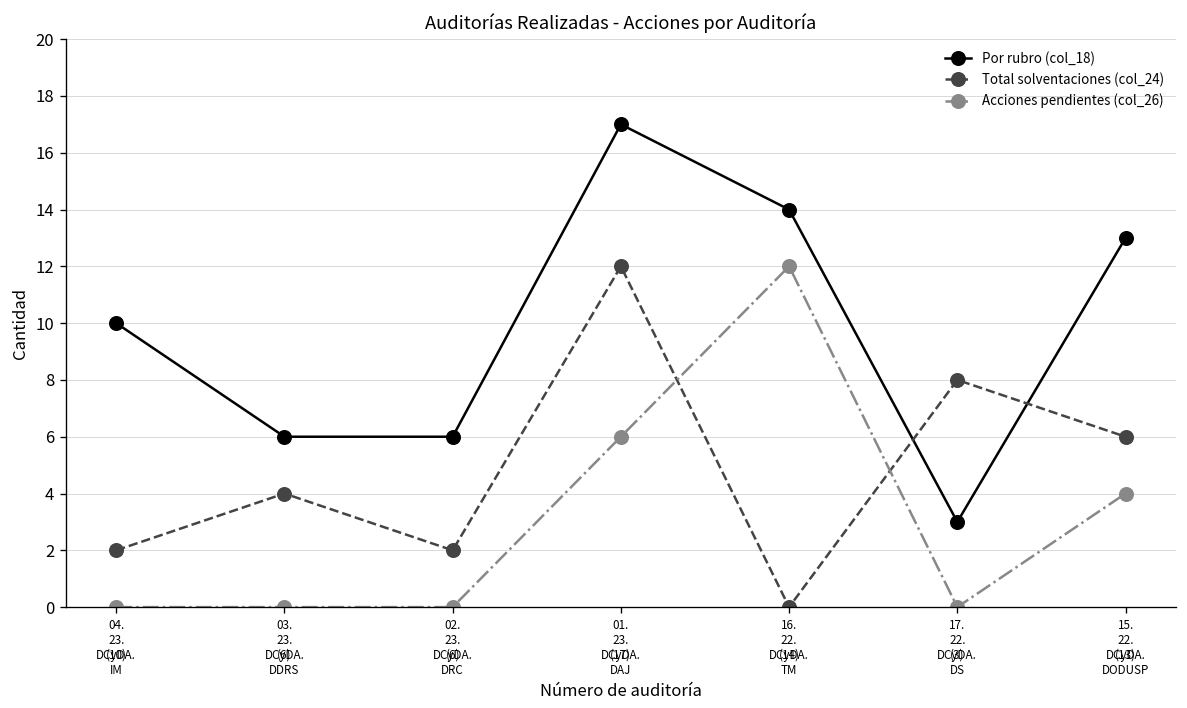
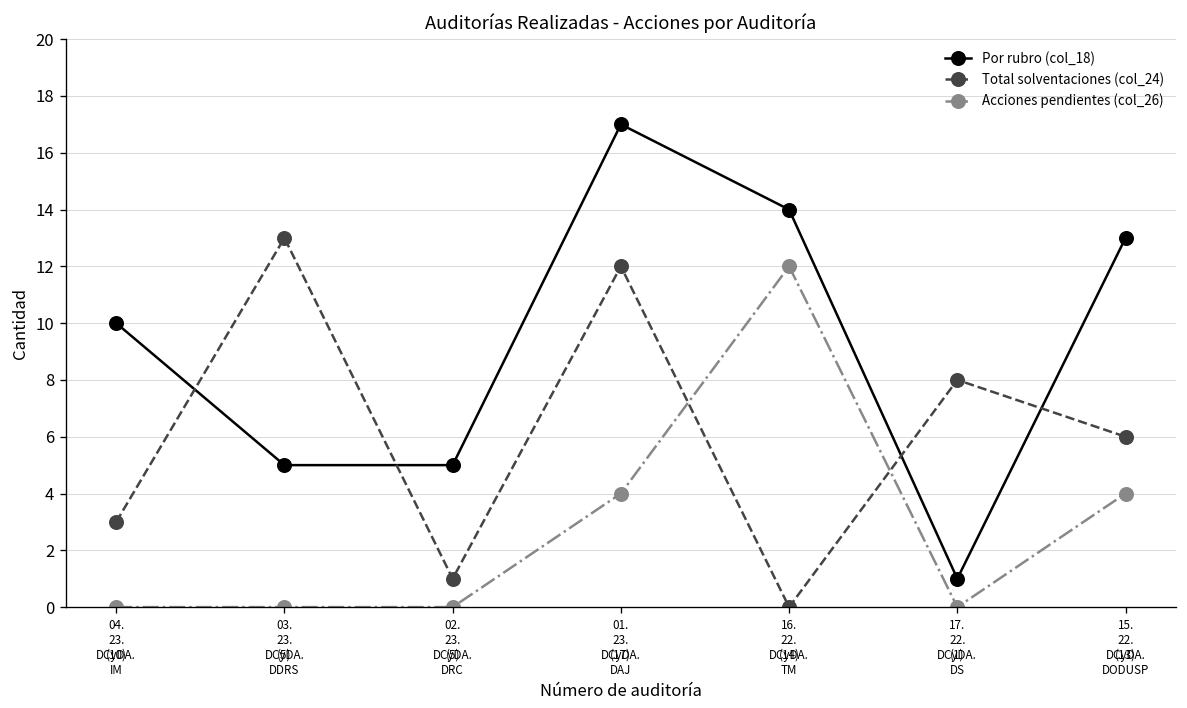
Total solventaciones (col_24), 04. 23. DCyDA. IM: 2 -> 3
Por rubro (col_18), 03. 23. DCyDA. DDRS: (6) -> (5)
Total solventaciones (col_24), 03. 23. DCyDA. DDRS: 4 -> 13
Por rubro (col_18), 02. 23. DCyDA. DRC: (6) -> (5)
Total solventaciones (col_24), 02. 23. DCyDA. DRC: 2 -> 1
Acciones pendientes (col_26), 01. 23. DCyDA. DAJ: 6 -> 4
Por rubro (col_18), 17. 22. DCyDA. DS: (3) -> (1)
